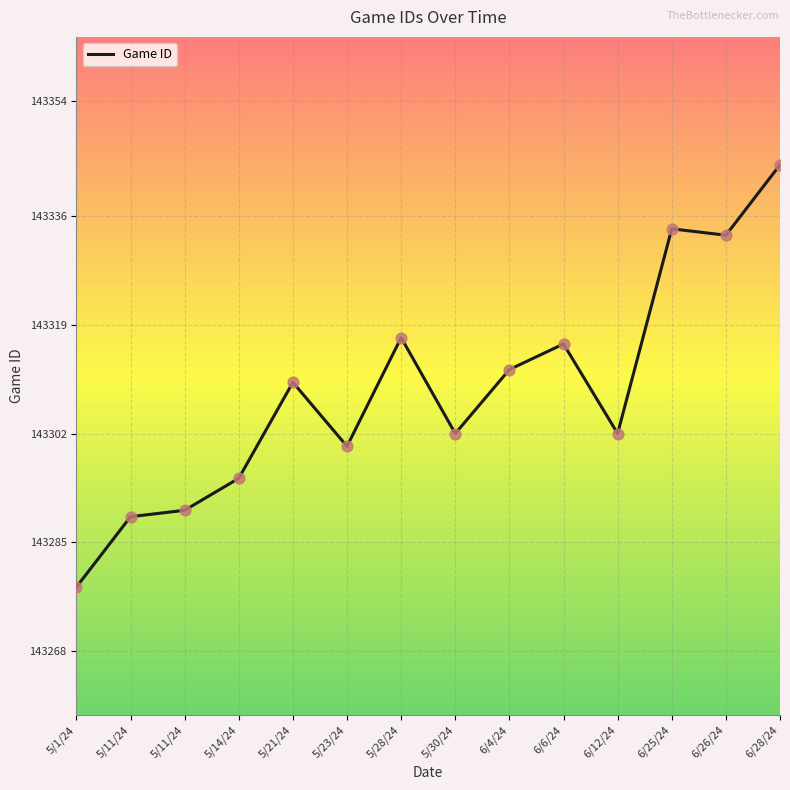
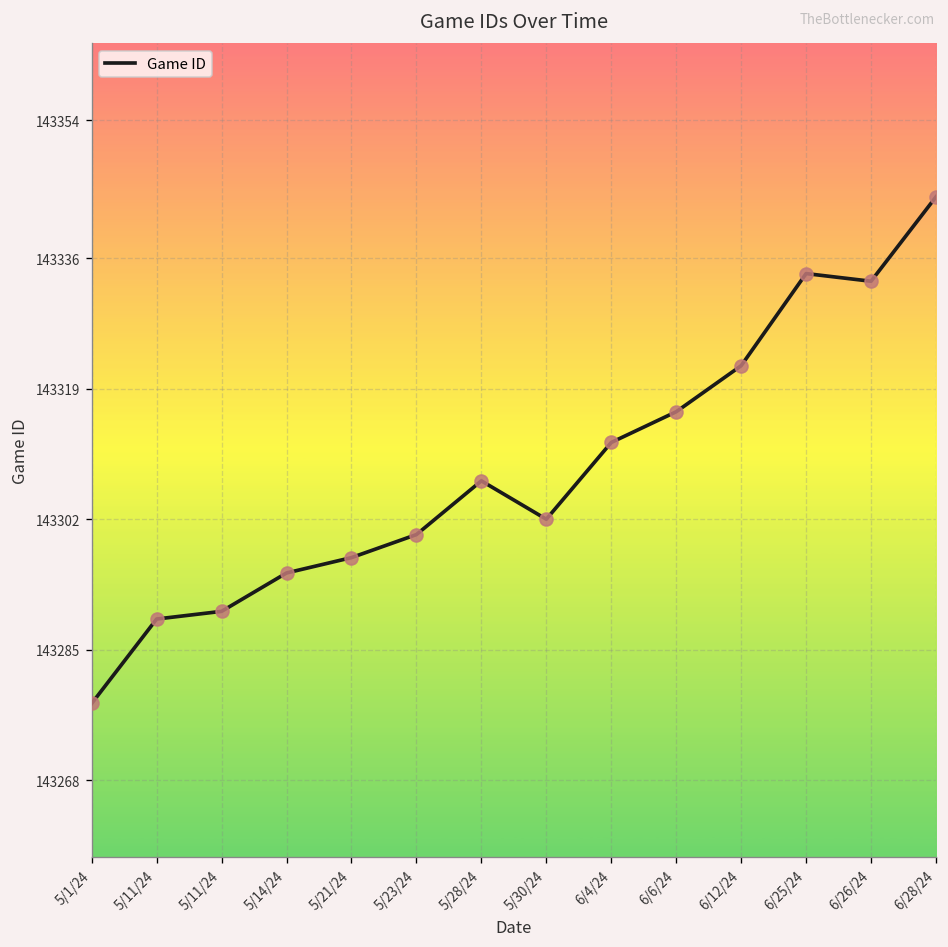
5/21/24: 143310 -> 143297
5/28/24: 143317 -> 143307
6/12/24: 143302 -> 143322
